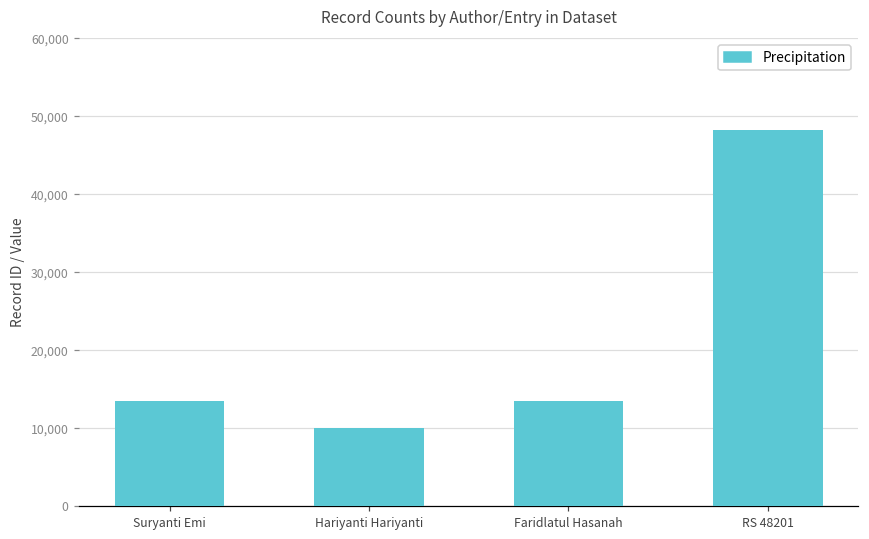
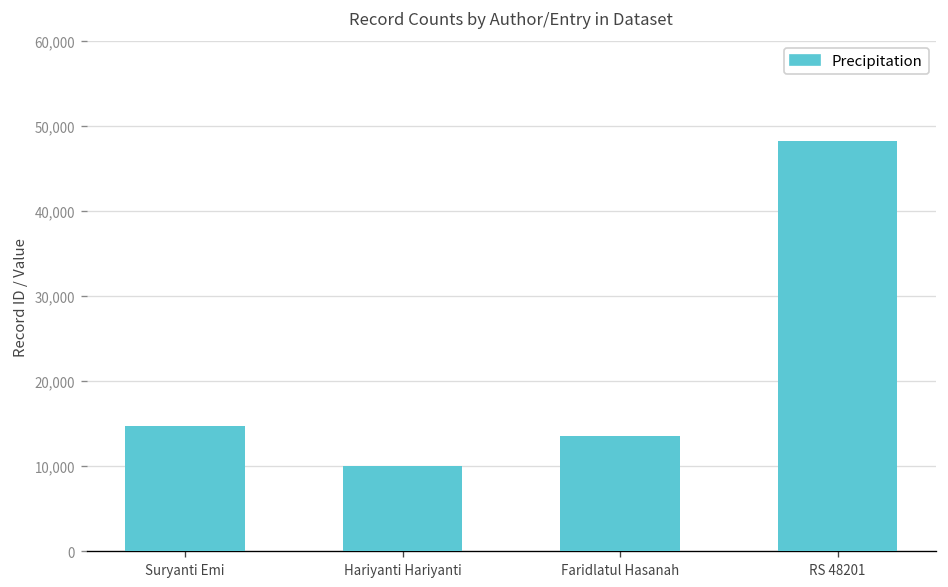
Suryanti Emi: 14,000 -> 15,000
